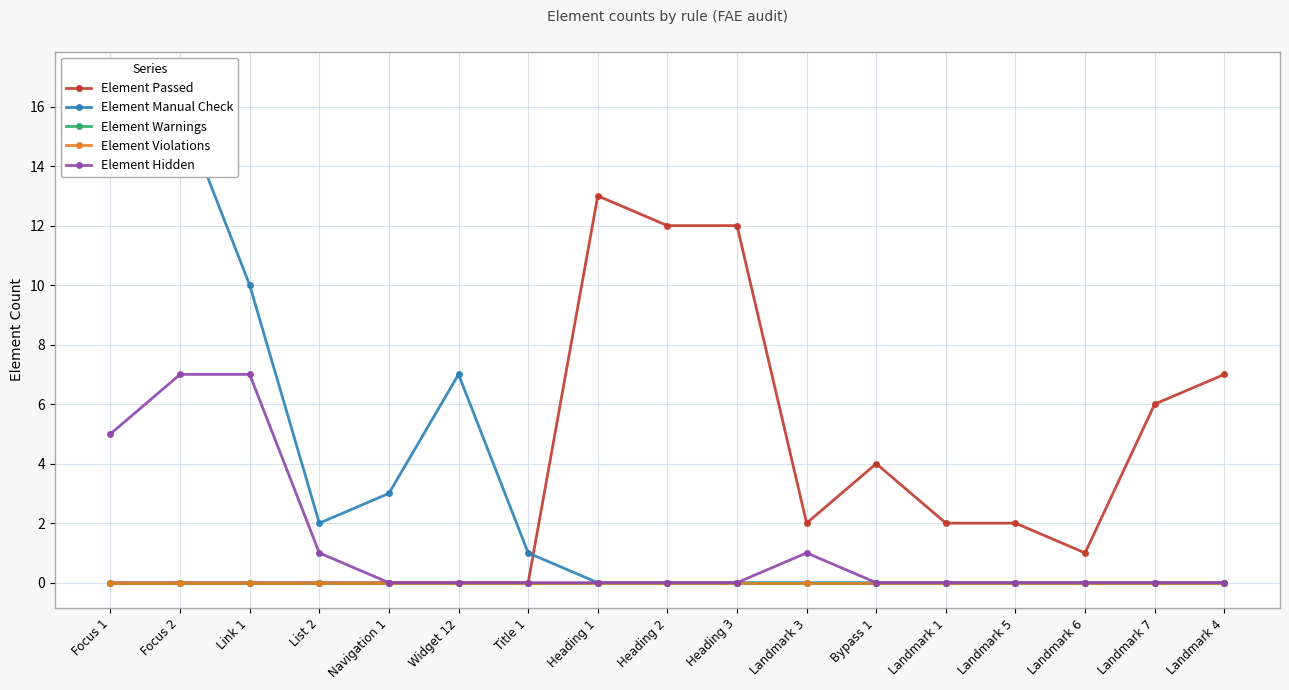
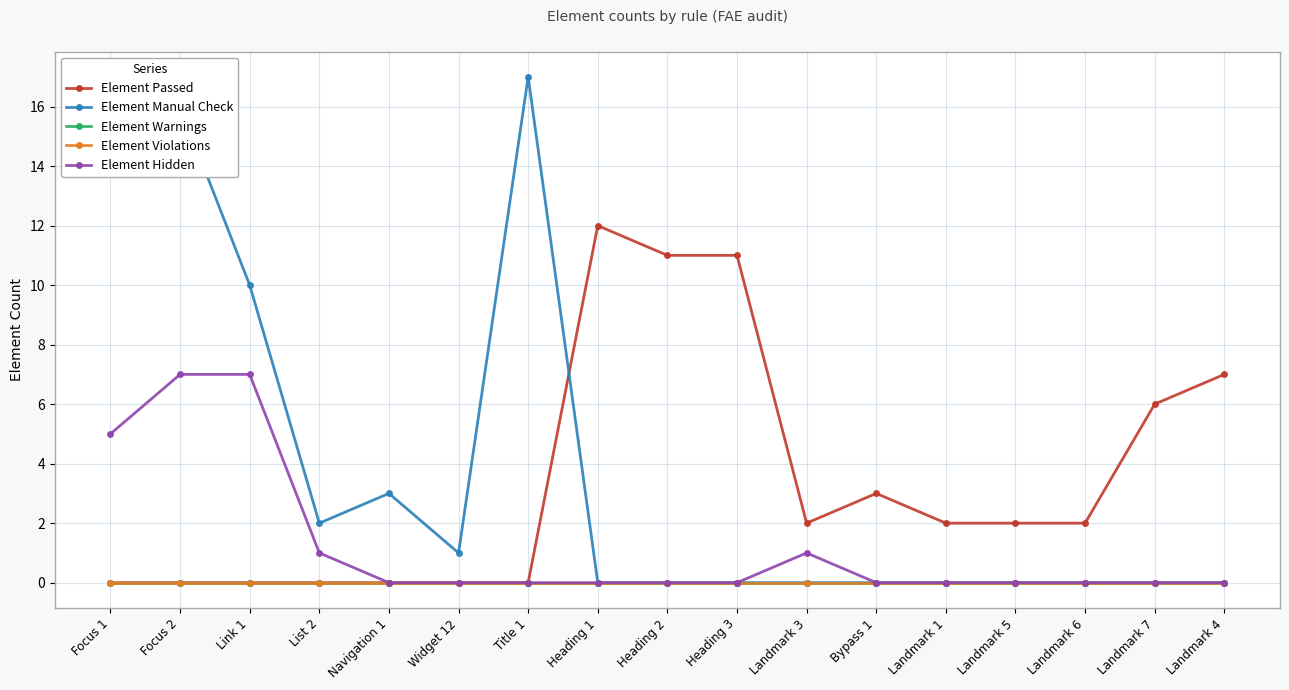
Element Manual Check, Widget 12: 7 -> 1
Element Manual Check, Title 1: 1 -> 17
Element Passed, Heading 1: 13 -> 12
Element Passed, Heading 2: 12 -> 11
Element Passed, Heading 3: 12 -> 11
Element Passed, Bypass 1: 4 -> 3
Element Passed, Landmark 6: 1 -> 2
